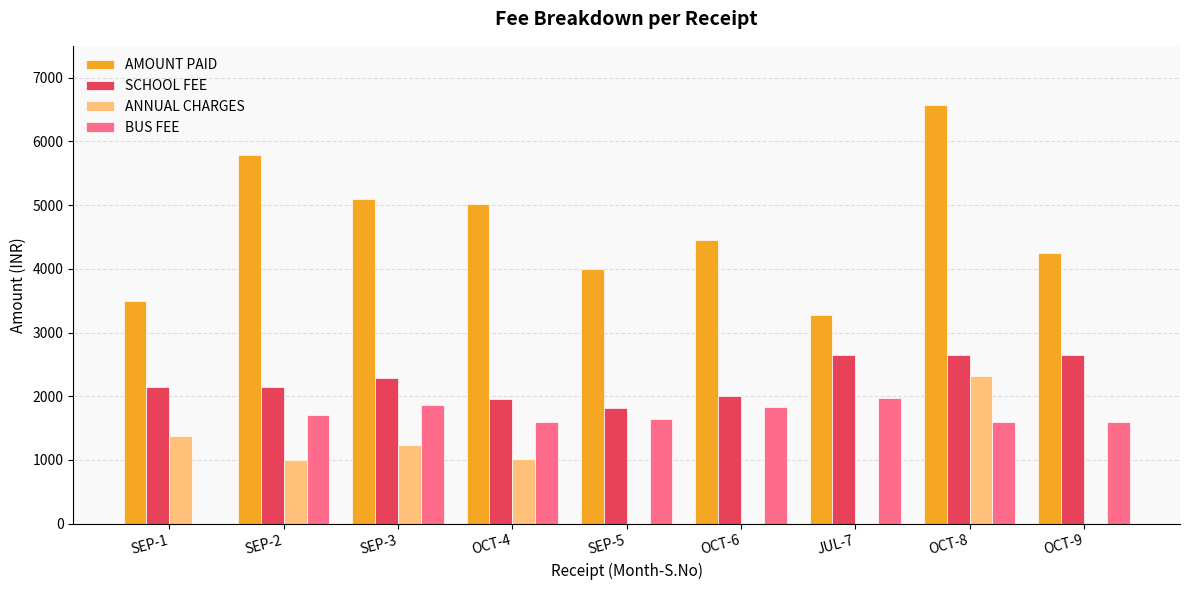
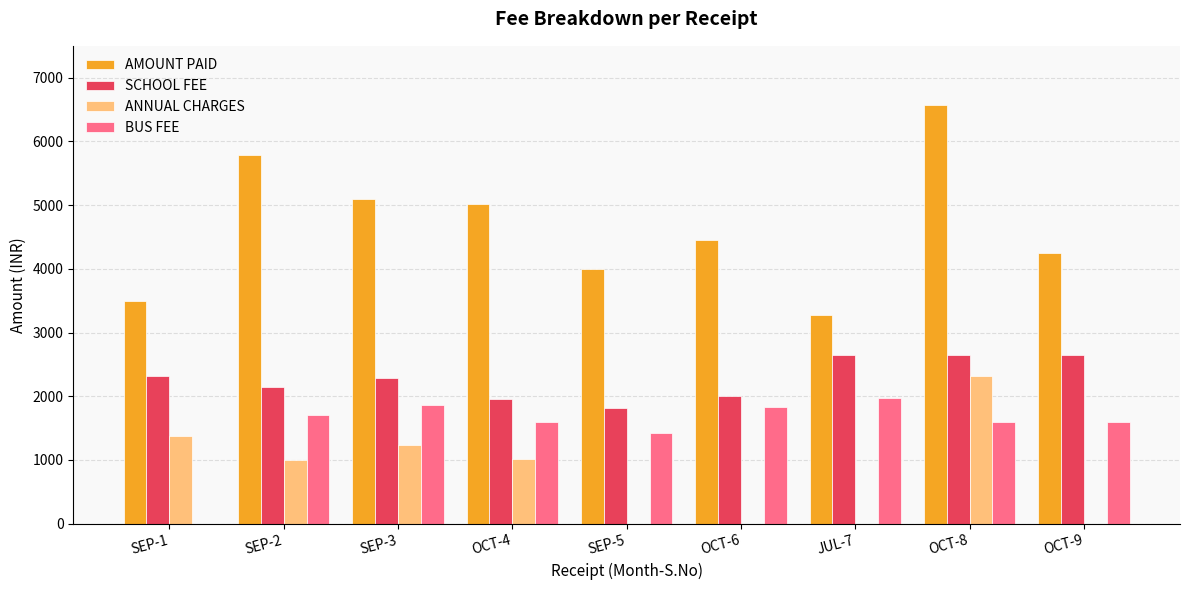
SCHOOL FEE, SEP-1: 2200 -> 2300
BUS FEE, SEP-5: 1700 -> 1400
